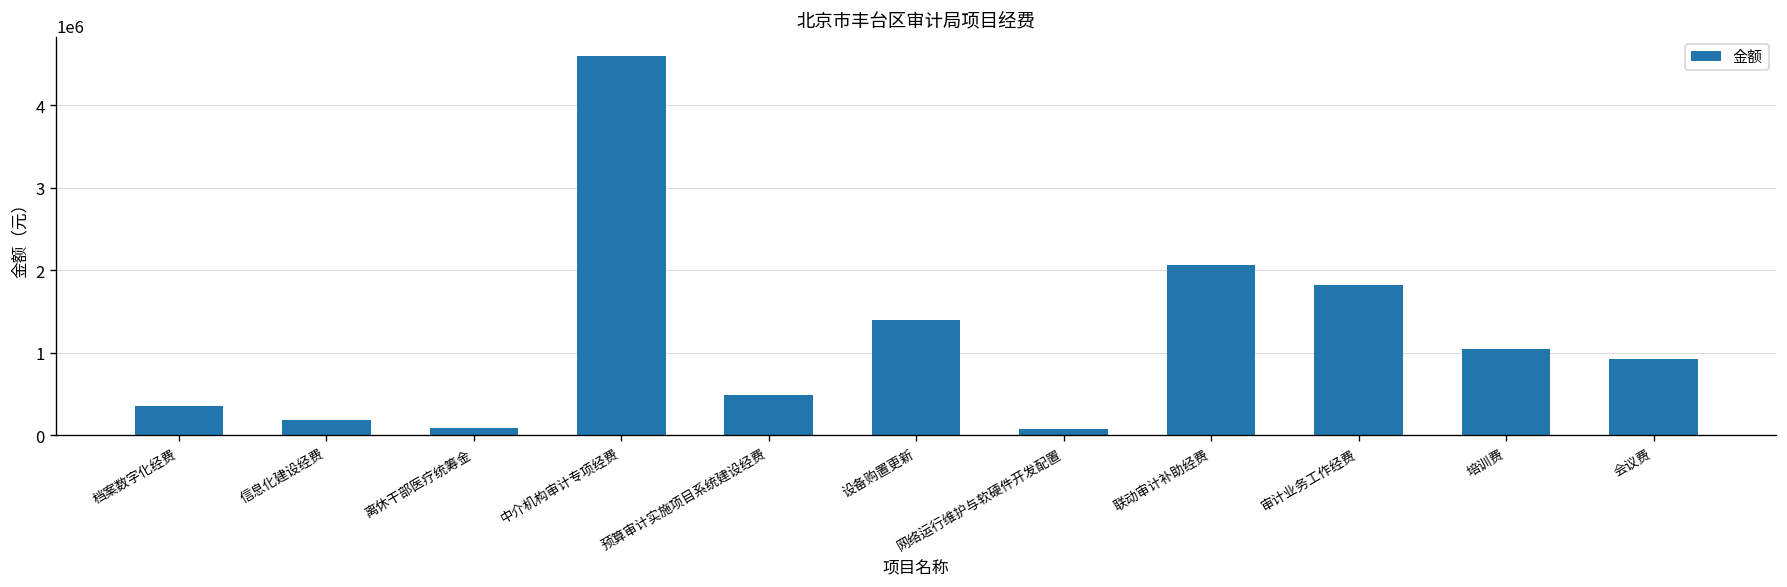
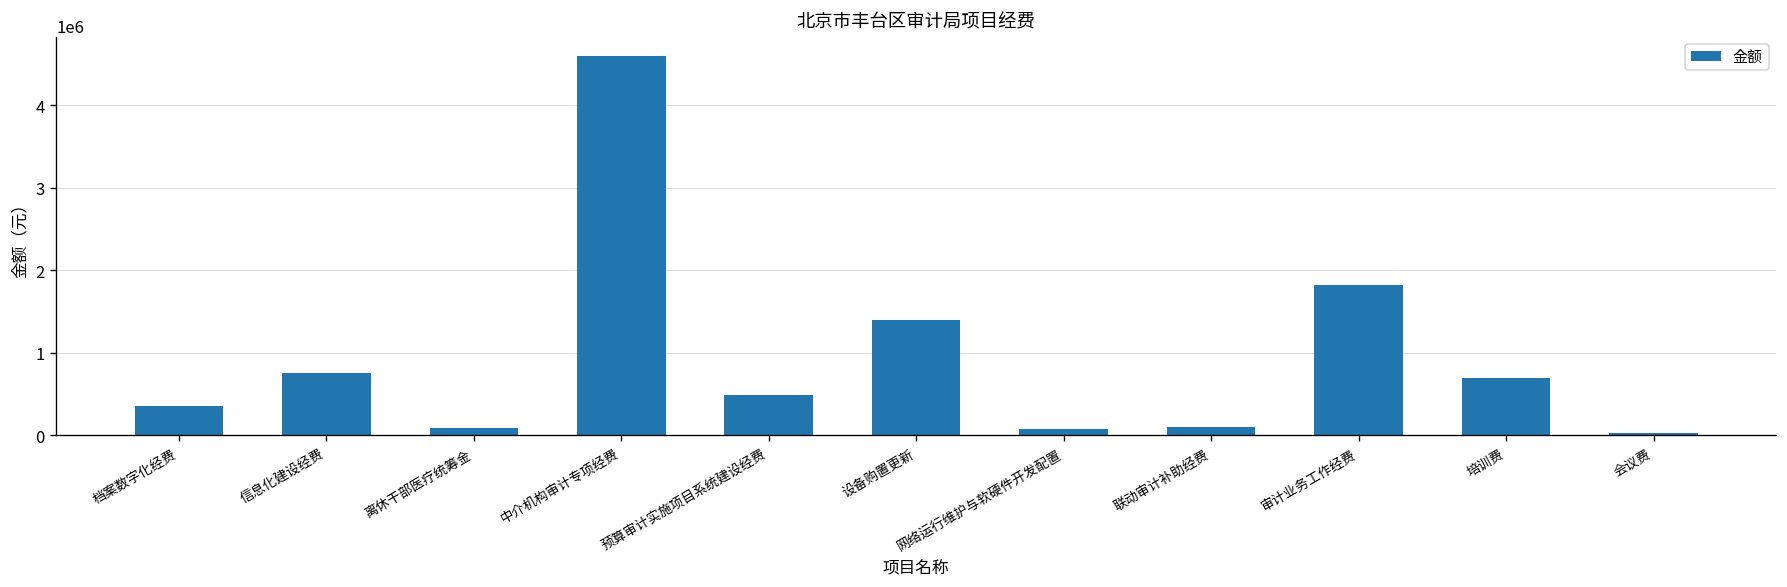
信息化建设经费: 200000 -> 800000
联动审计补助经费: 2100000 -> 100000
培训费: 1000000 -> 700000
会议费: 900000 -> 0
